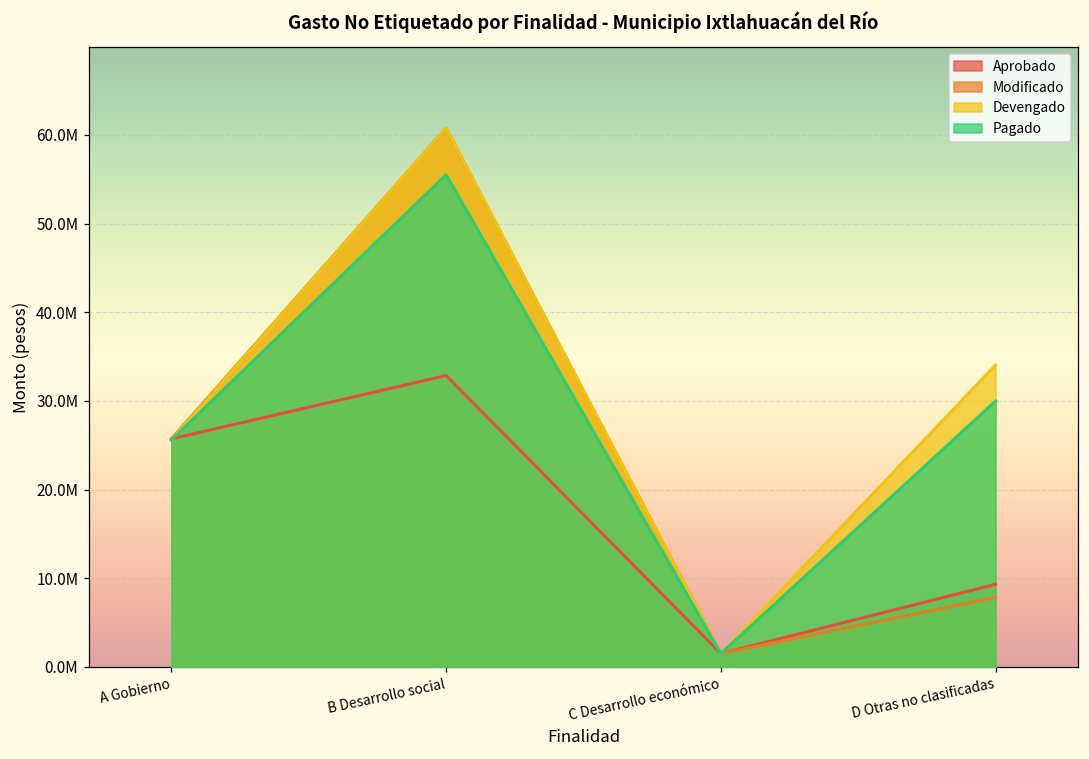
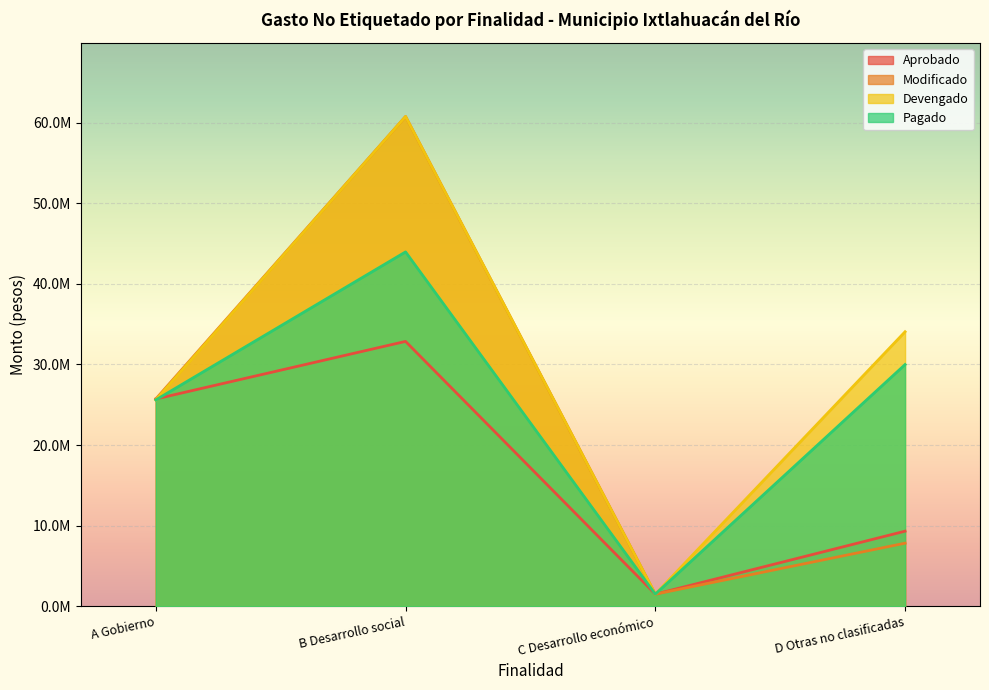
Pagado, B Desarrollo social: 56000000 -> 44000000
